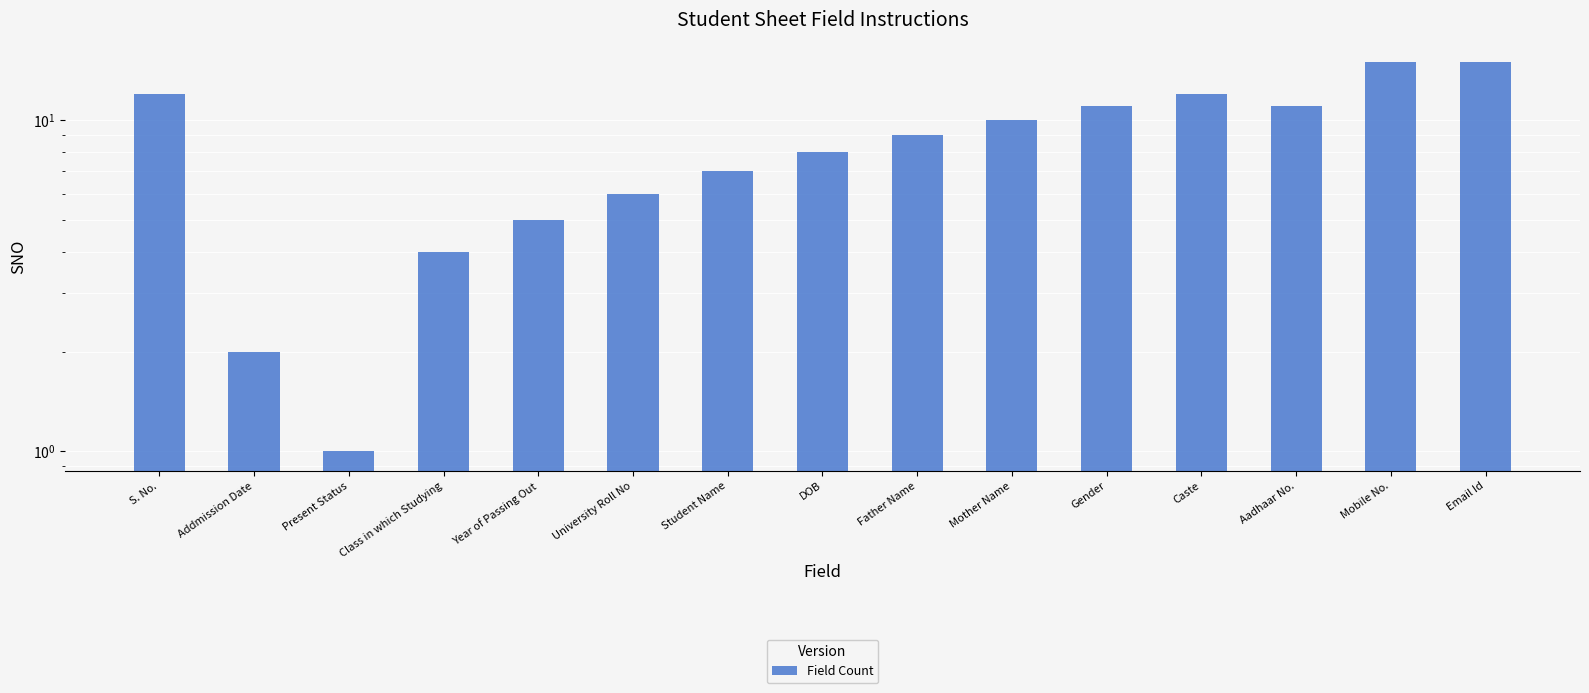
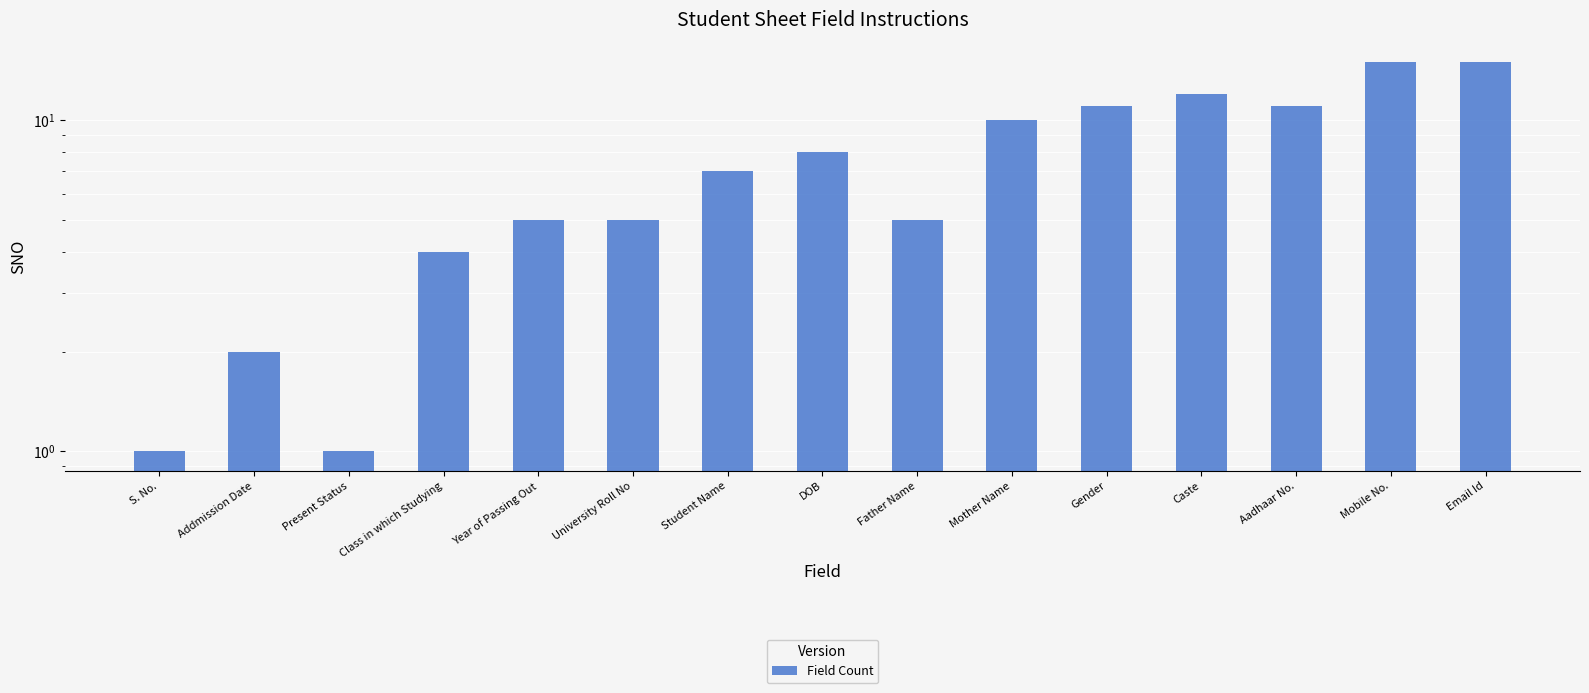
S. No.: 12 -> 1
University Roll No: 6 -> 5
Father Name: 9 -> 5
